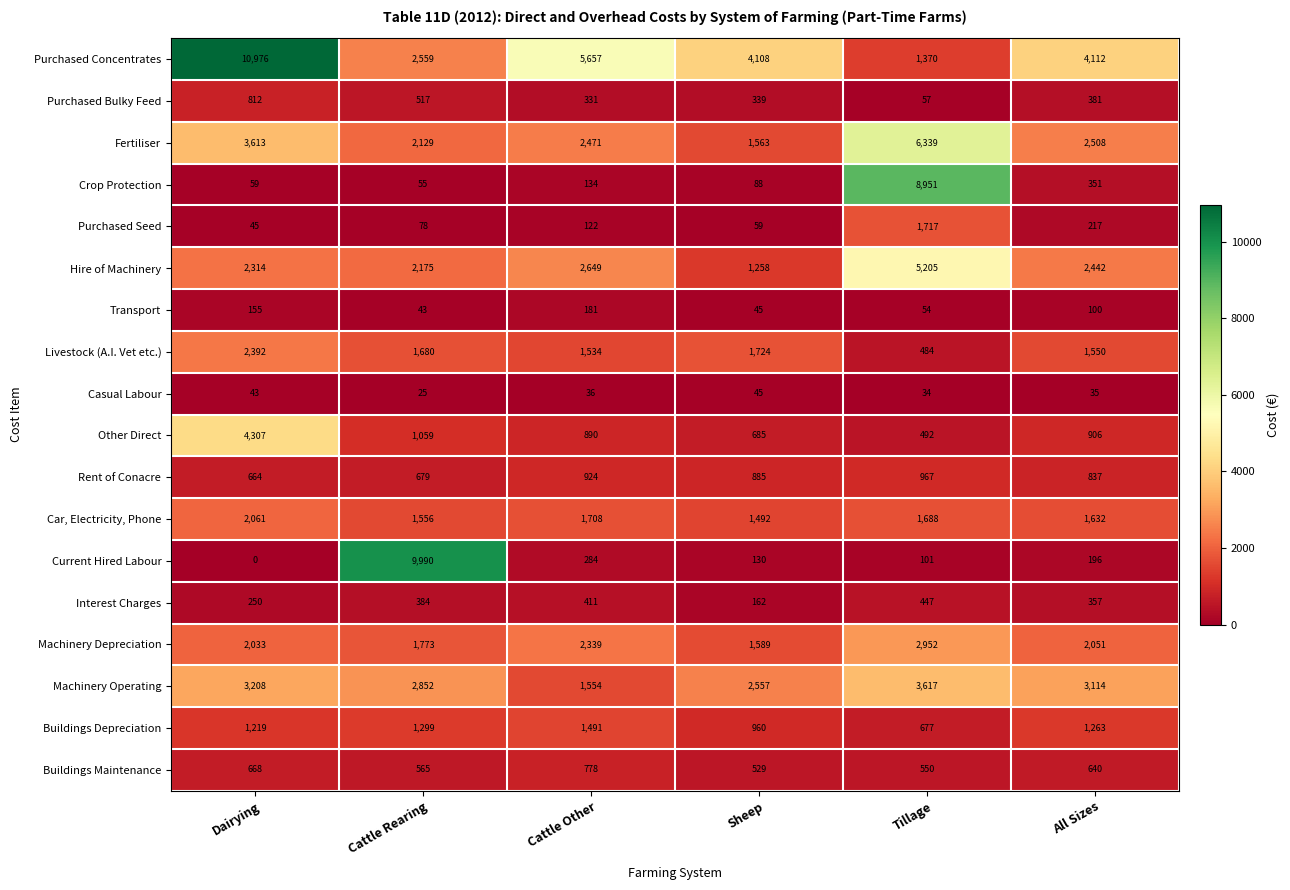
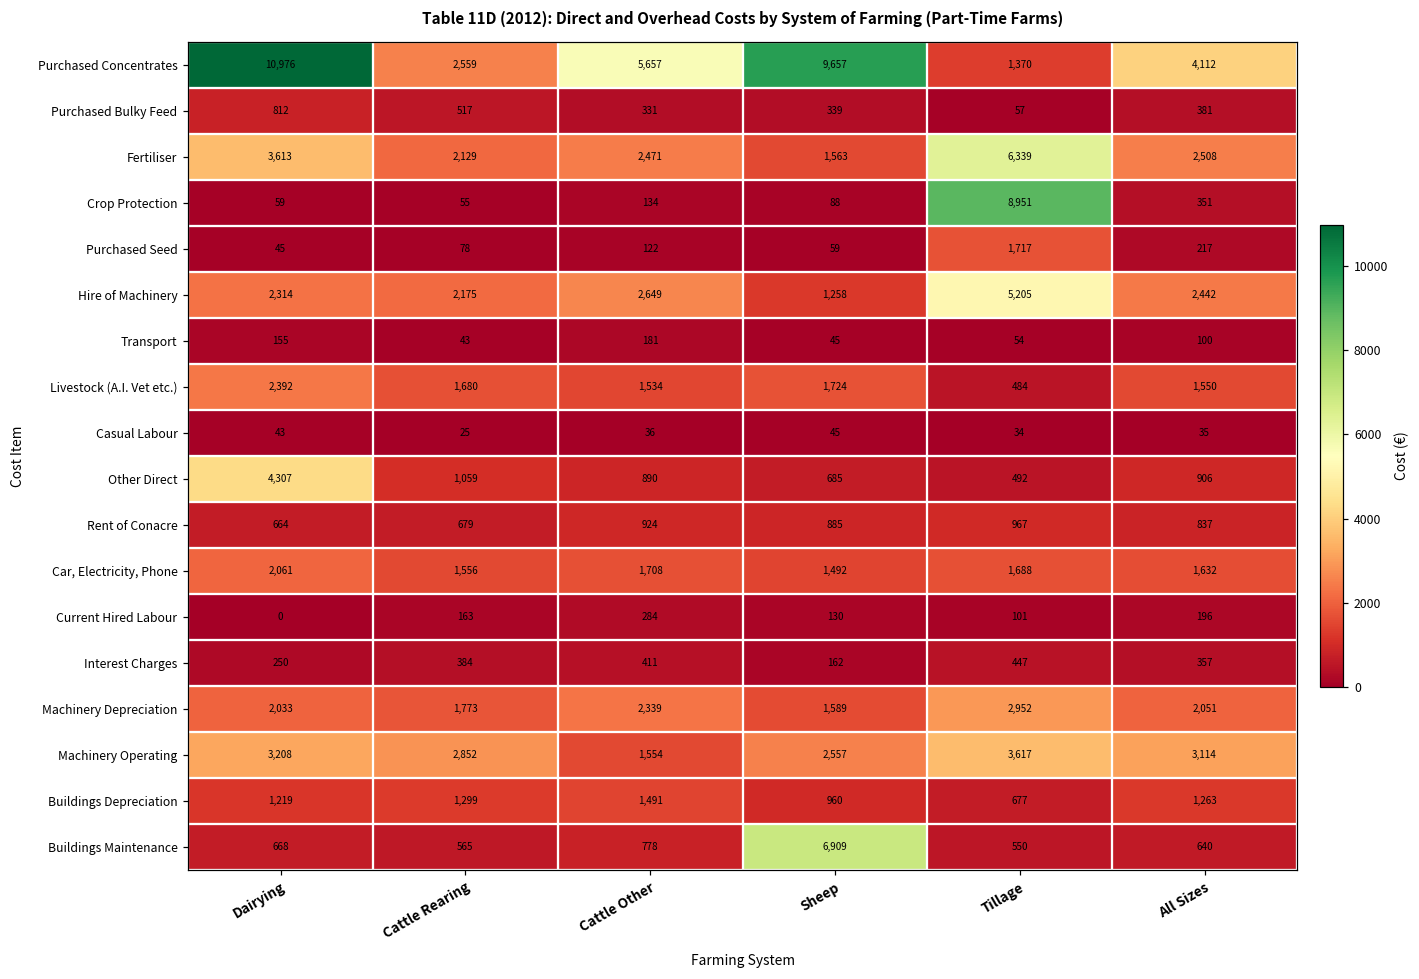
Purchased Concentrates, Sheep: 4,108 -> 9,657
Current Hired Labour, Cattle Rearing: 9,990 -> 163
Buildings Maintenance, Sheep: 529 -> 6,909
